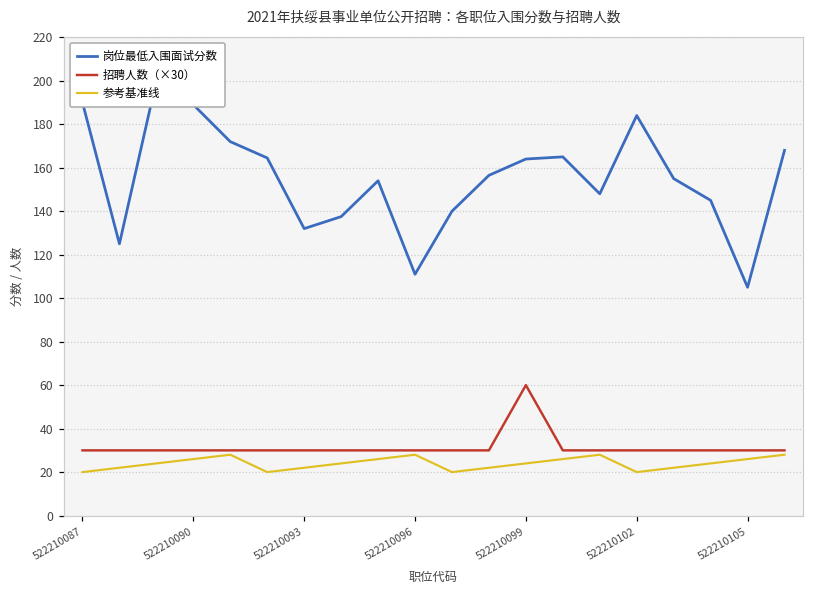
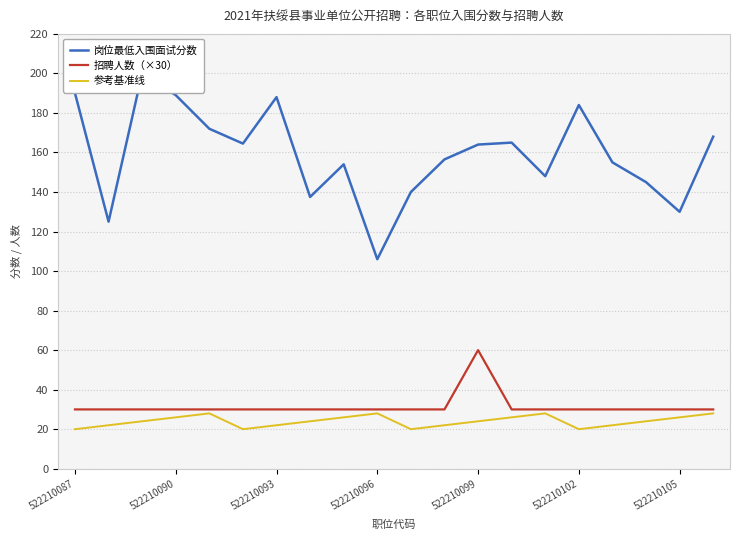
岗位最低入围面试分数, 522210093: 132 -> 188
岗位最低入围面试分数, 522210096: 111 -> 106
岗位最低入围面试分数, 522210105: 105 -> 130
